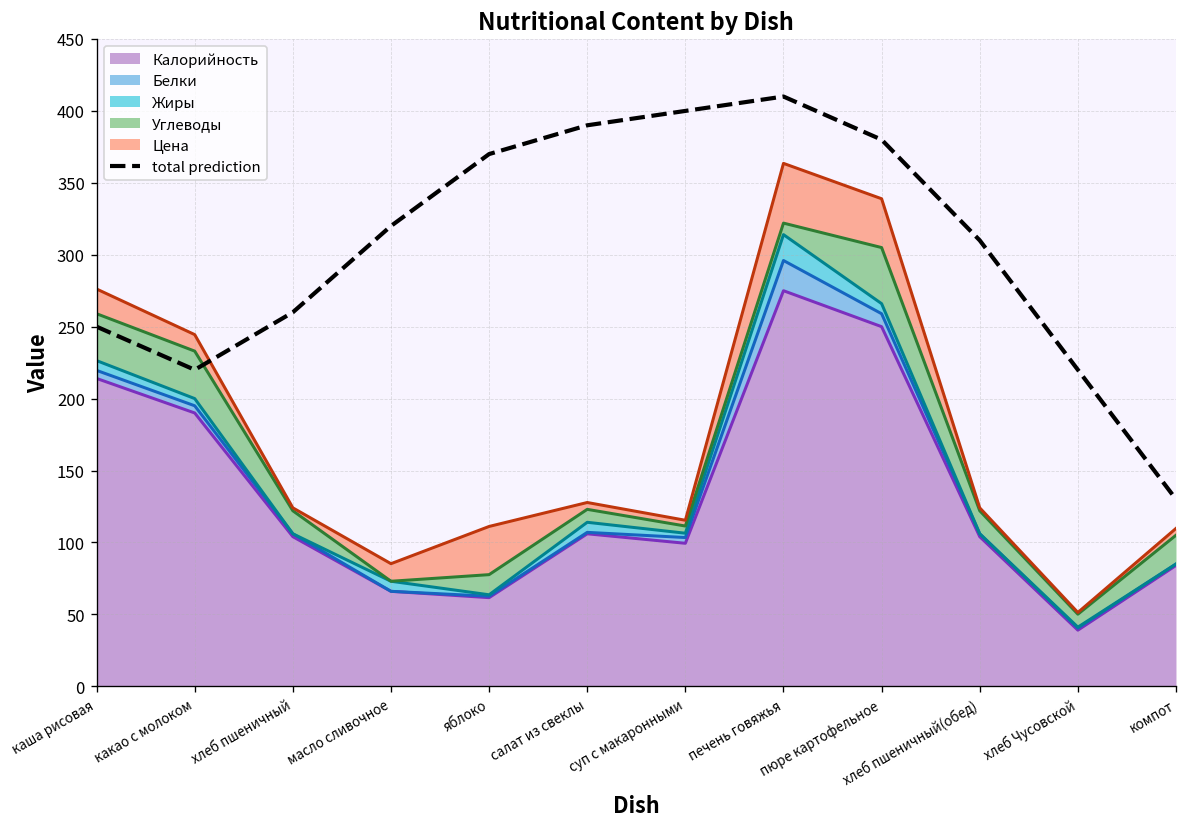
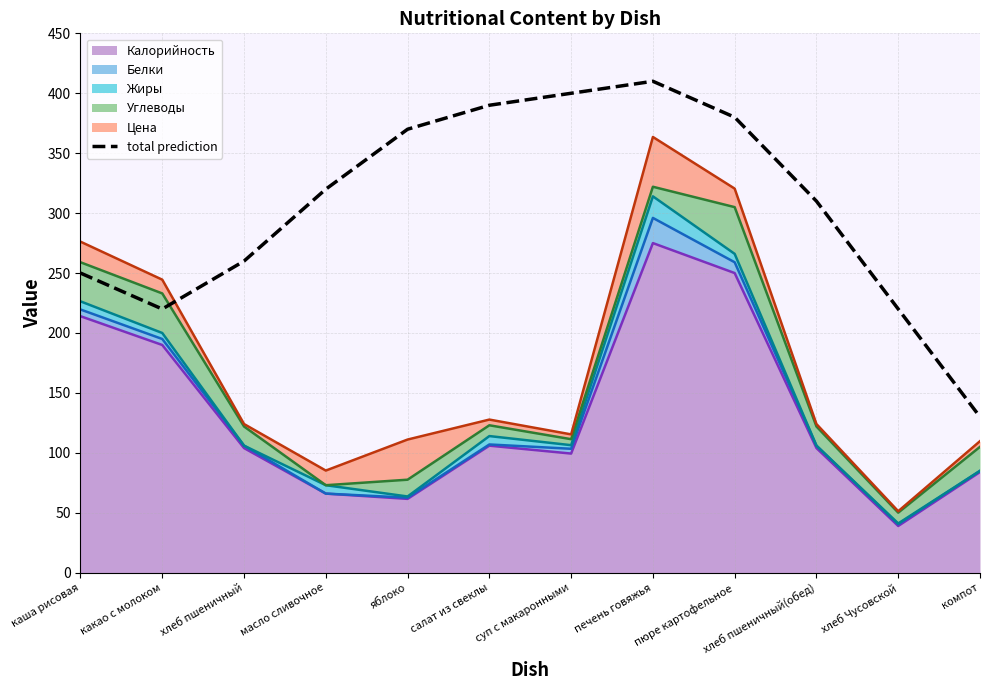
Цена, пюре картофельное: 34 -> 15
